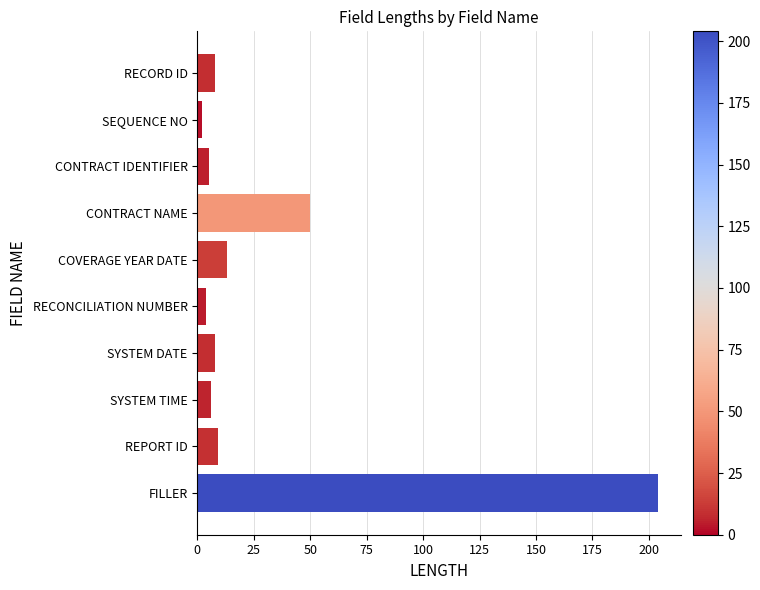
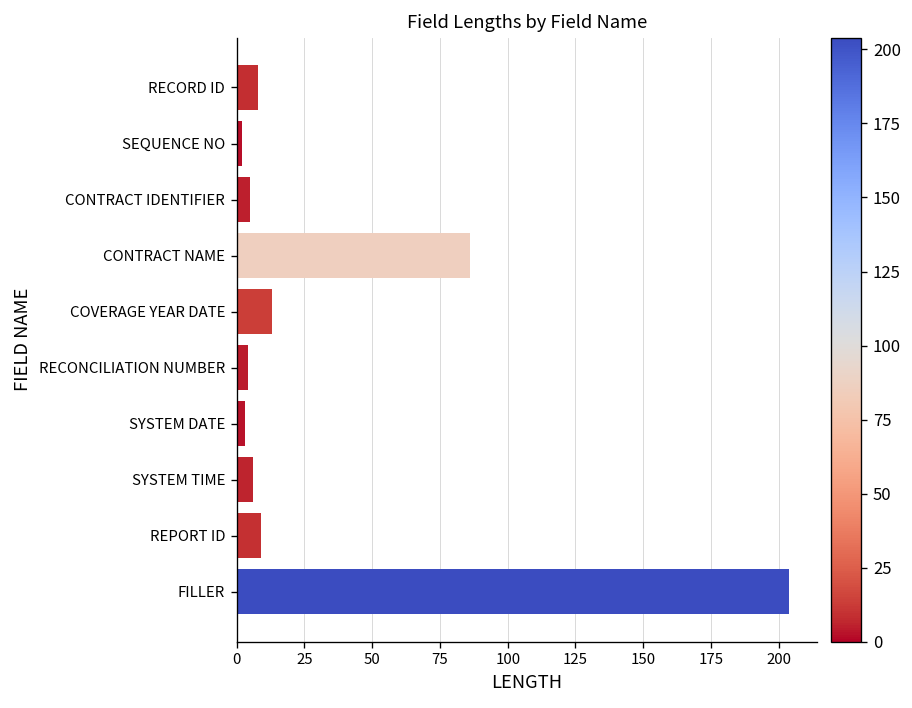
CONTRACT NAME: 50 -> 86
SYSTEM DATE: 8 -> 3
